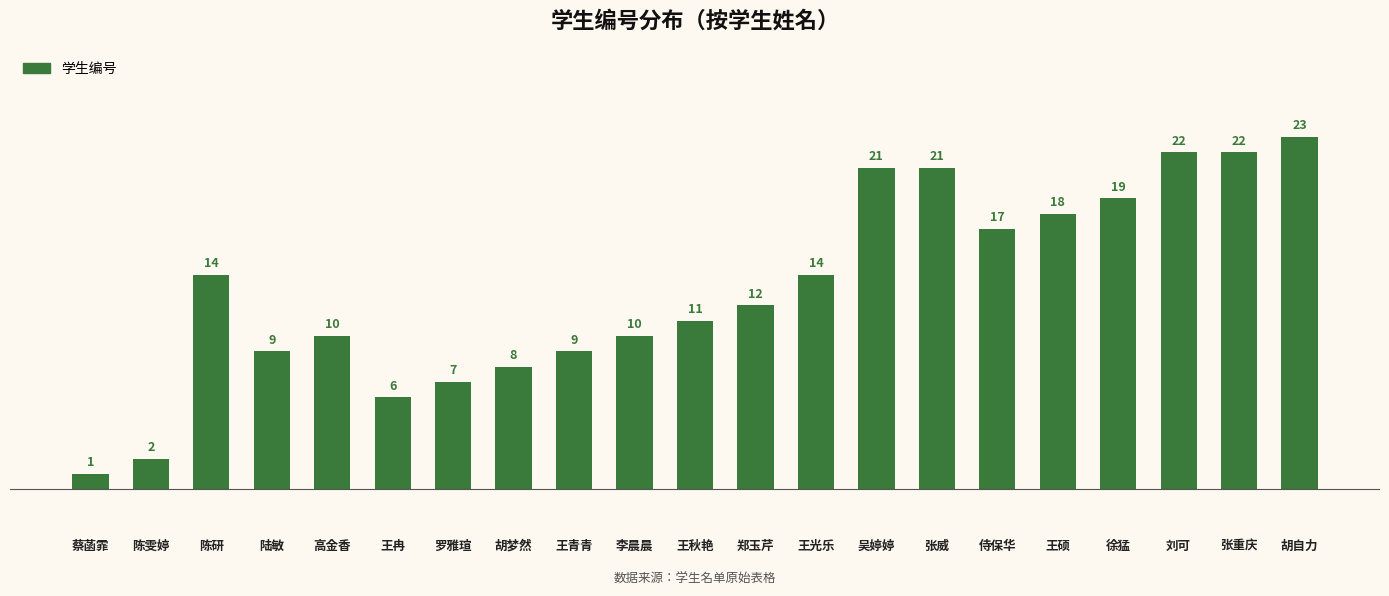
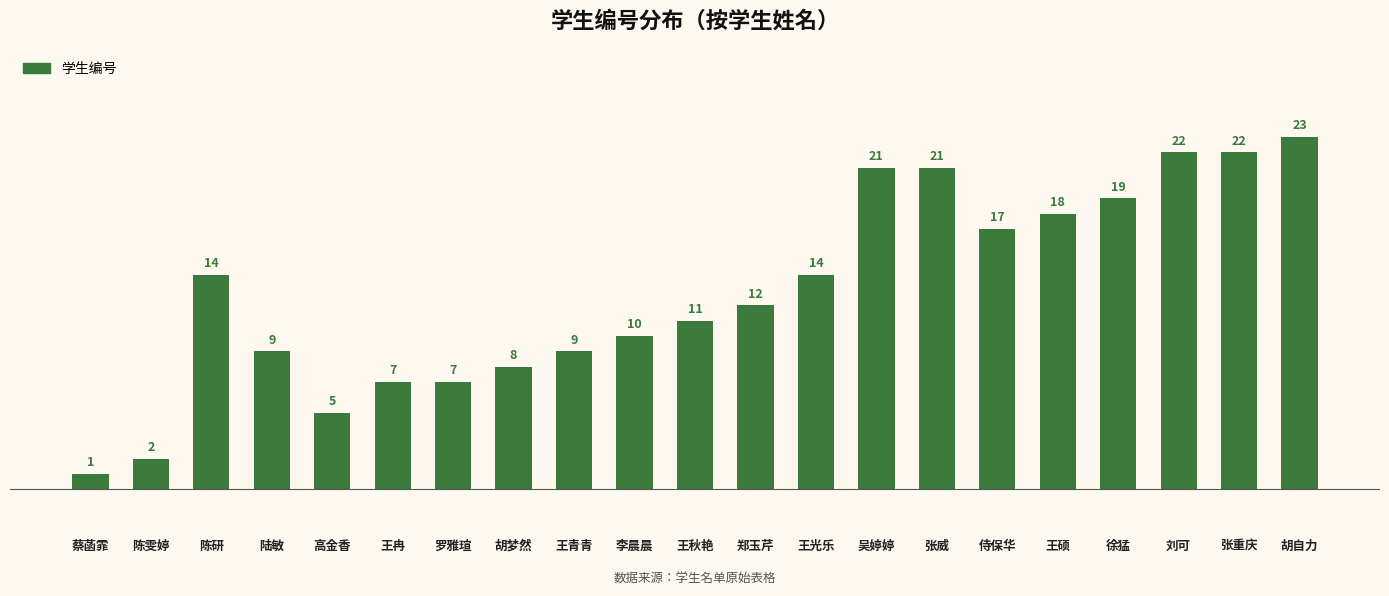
高金香: 10 -> 5
王冉: 6 -> 7
